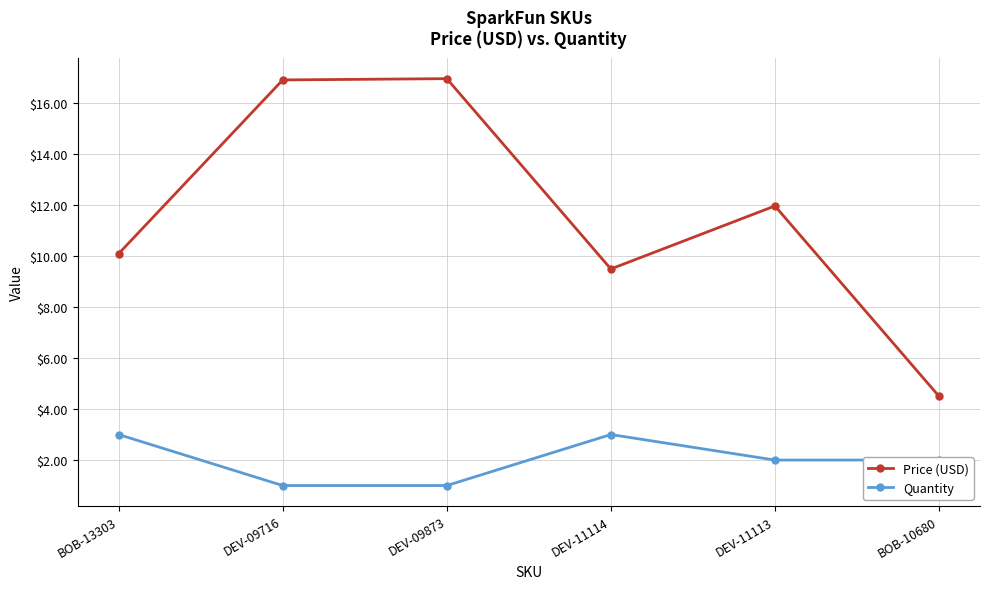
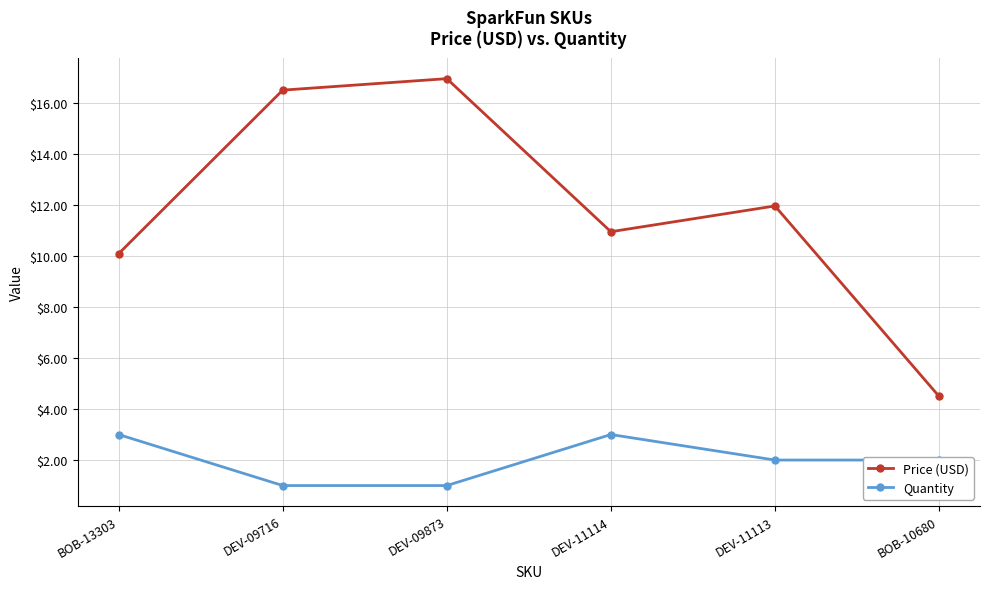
Price (USD), DEV-09716: $16.9 -> $16.5
Price (USD), DEV-11114: $9.5 -> $11.0
